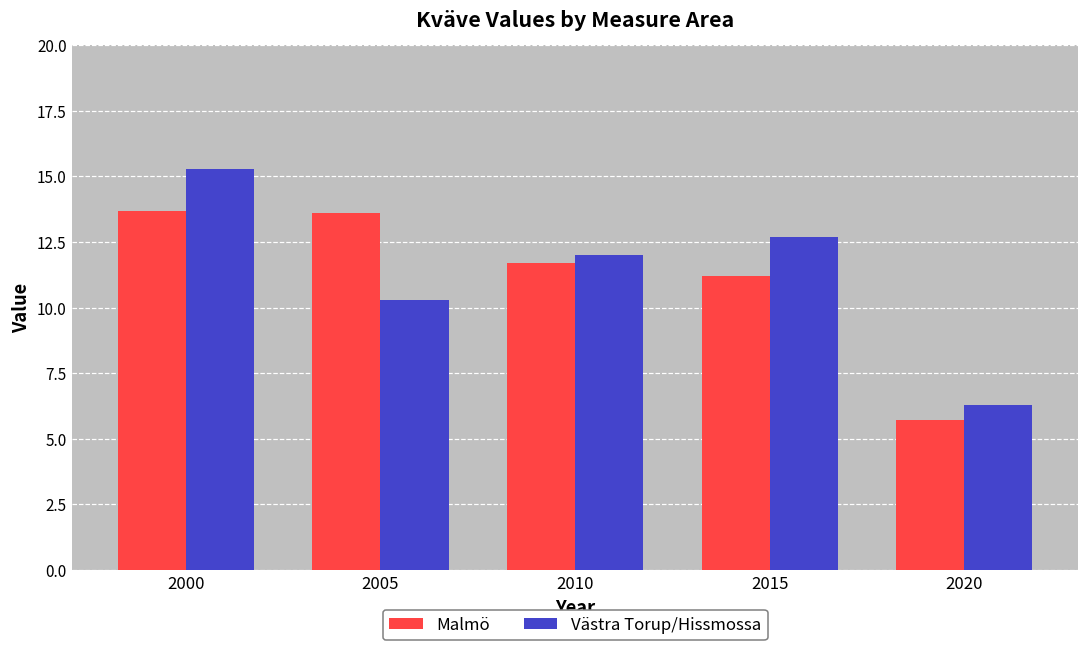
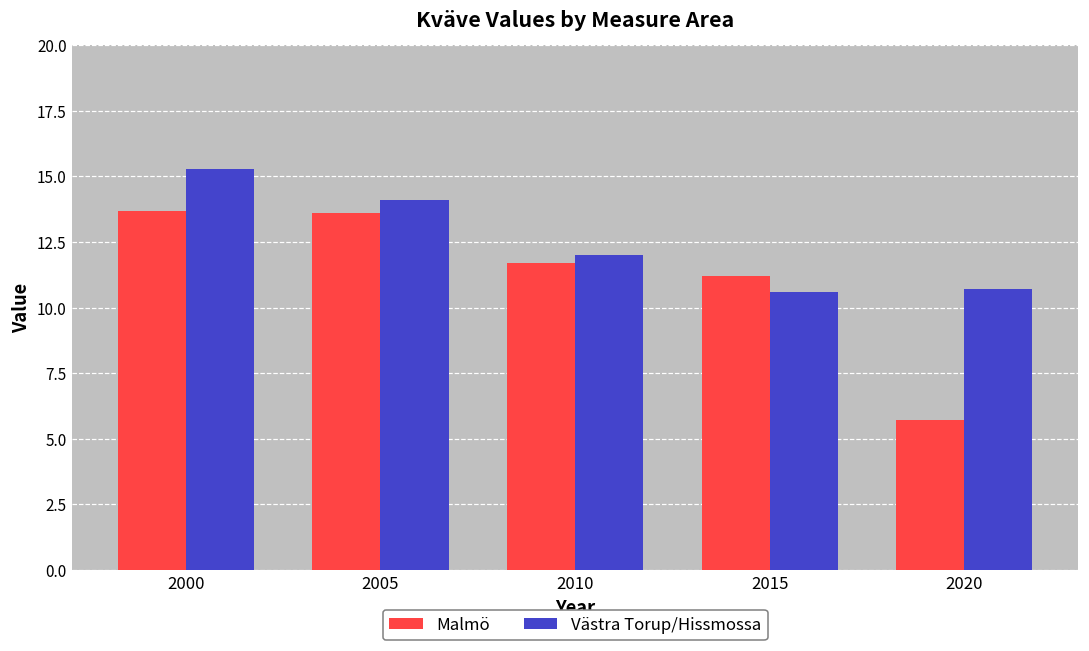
Västra Torup/Hissmossa, 2005: 10.3 -> 14.1
Västra Torup/Hissmossa, 2015: 12.7 -> 10.6
Västra Torup/Hissmossa, 2020: 6.3 -> 10.7
